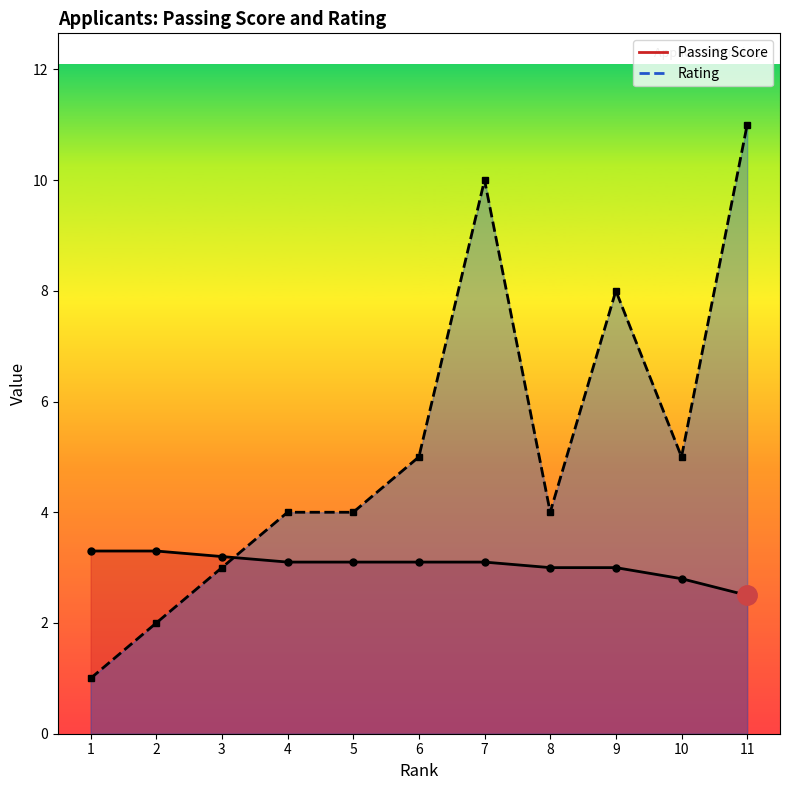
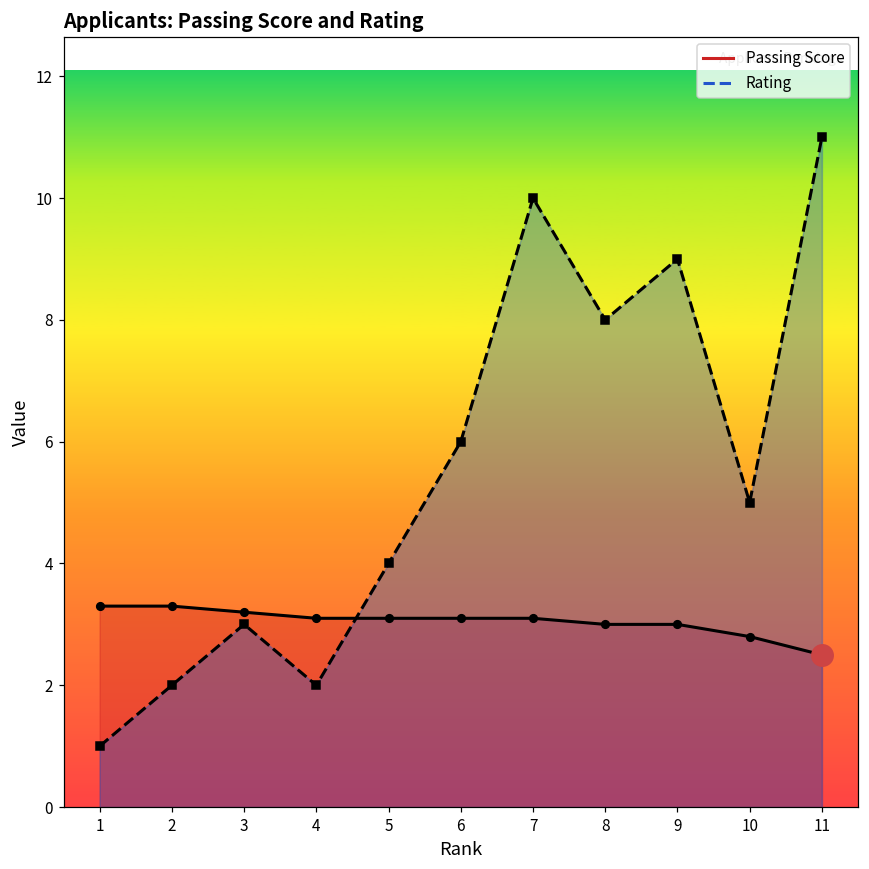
Rating, 4: 4 -> 2
Rating, 6: 5 -> 6
Rating, 8: 4 -> 8
Rating, 9: 8 -> 9
